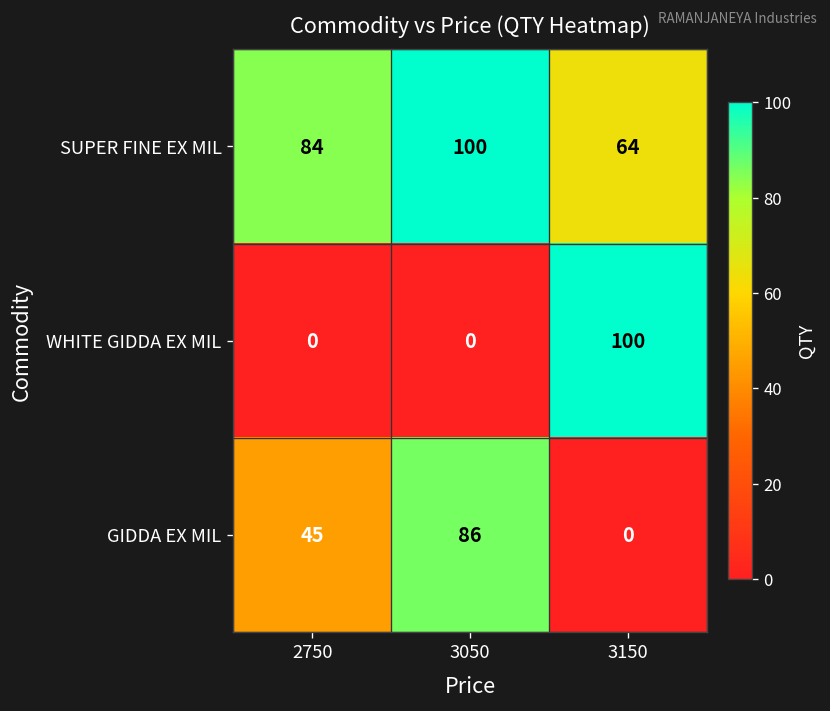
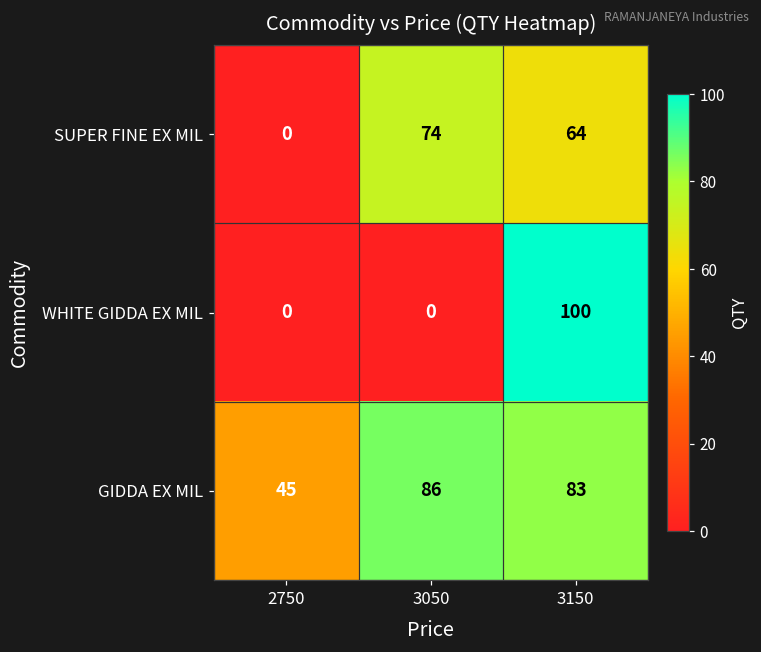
SUPER FINE EX MIL, 2750: 84 -> 0
SUPER FINE EX MIL, 3050: 100 -> 74
GIDDA EX MIL, 3150: 0 -> 83
